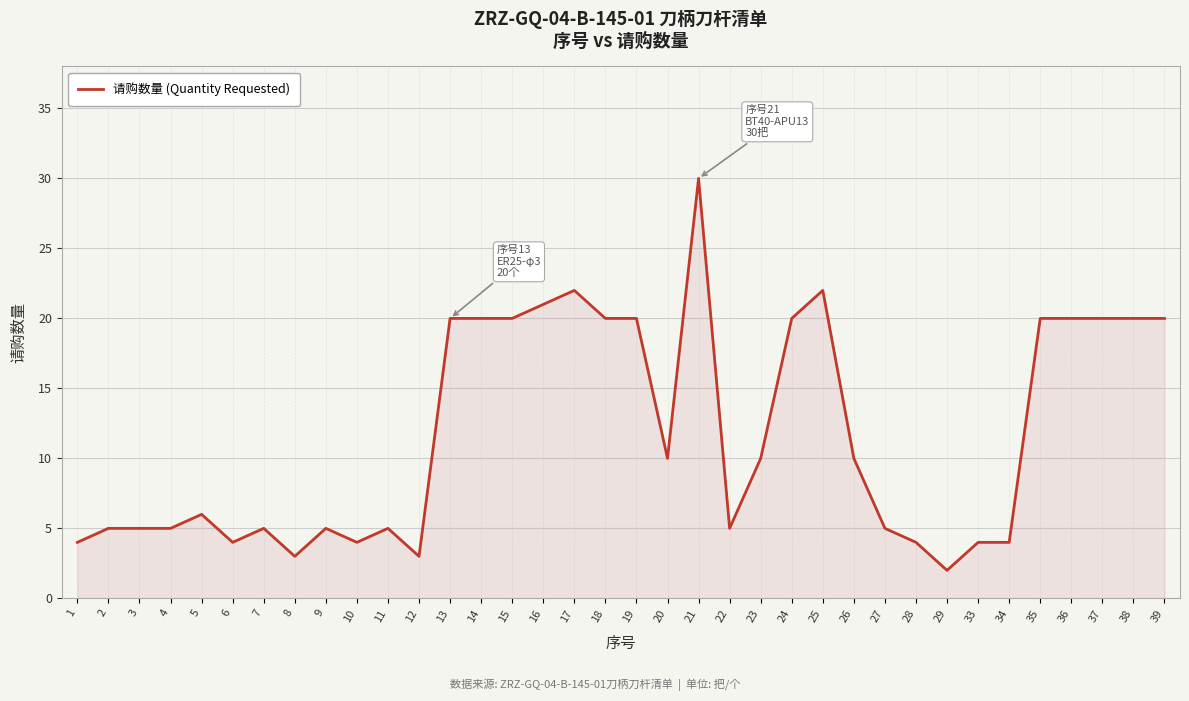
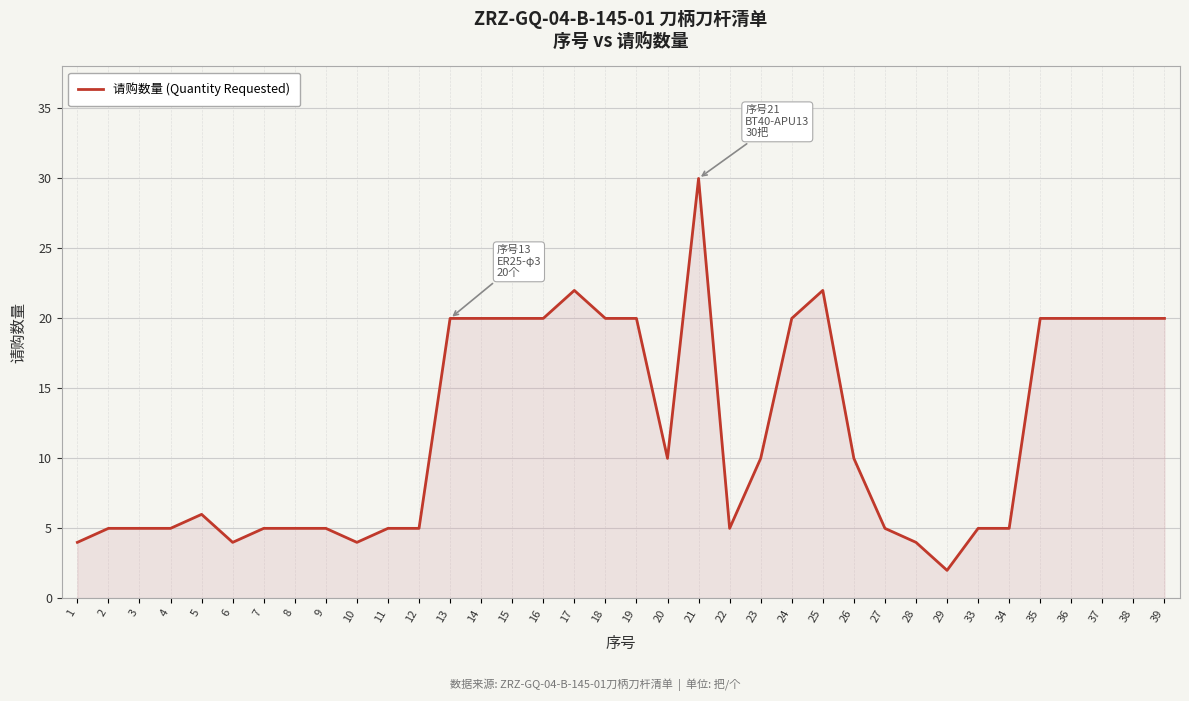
8: 3 -> 5
12: 3 -> 5
16: 21 -> 20
33: 4 -> 5
34: 4 -> 5
